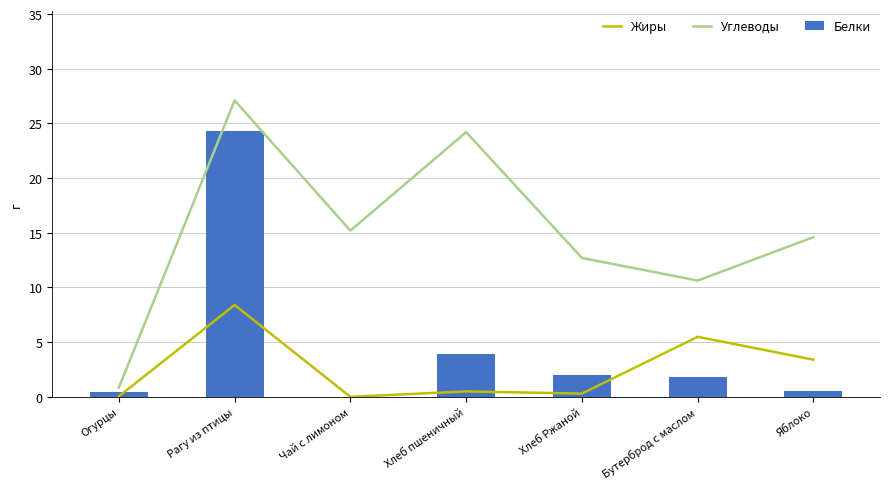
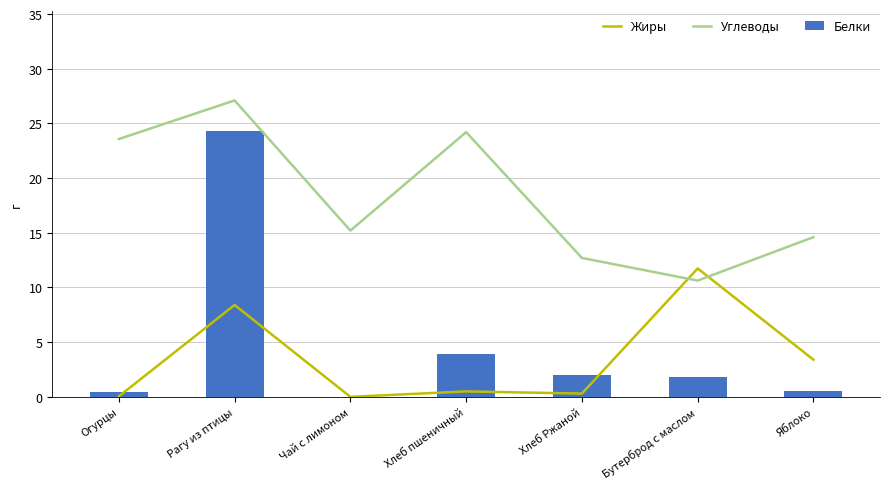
Углеводы, Огурцы: 0.9 -> 23.6
Жиры, Бутерброд с маслом: 5.5 -> 11.7
